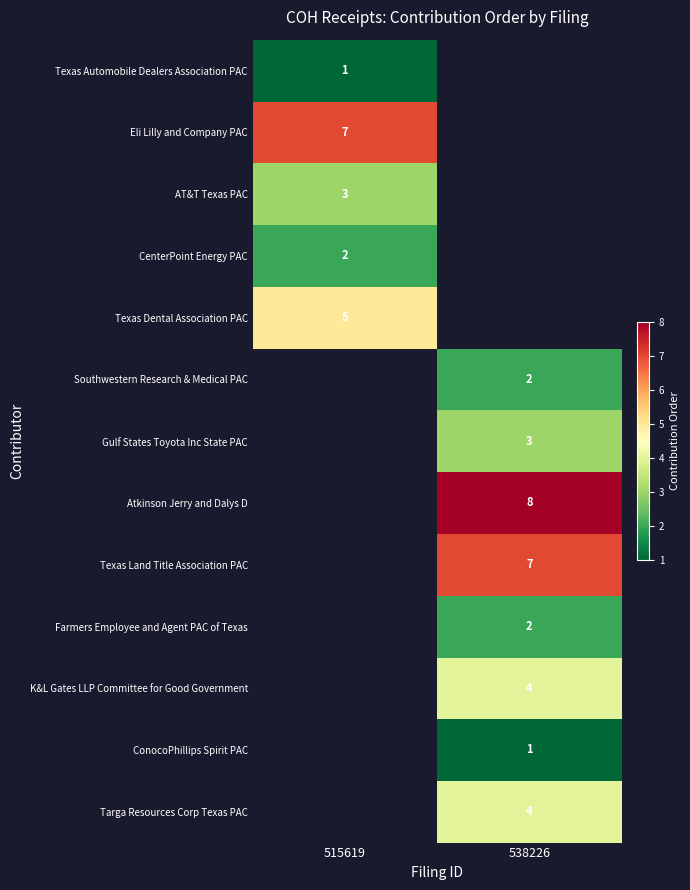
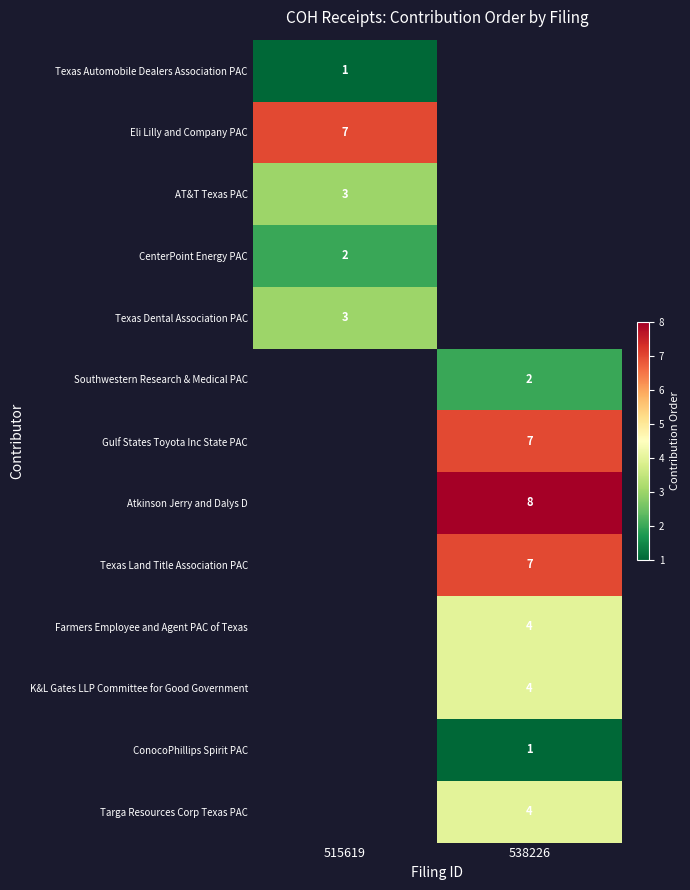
Texas Dental Association PAC, 515619: 5 -> 3
Gulf States Toyota Inc State PAC, 538226: 3 -> 7
Farmers Employee and Agent PAC of Texas, 538226: 2 -> 4
